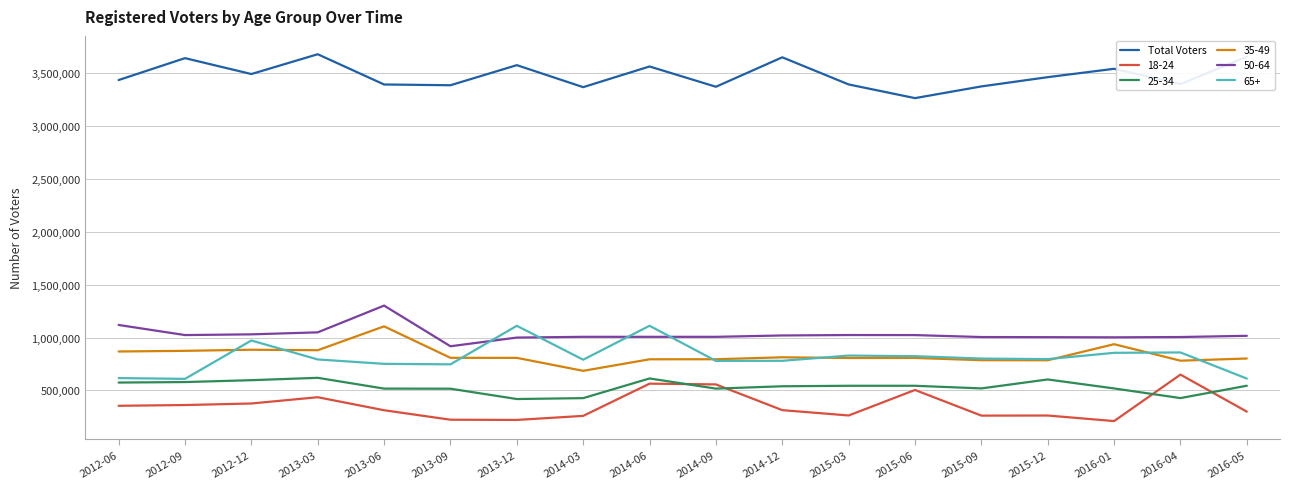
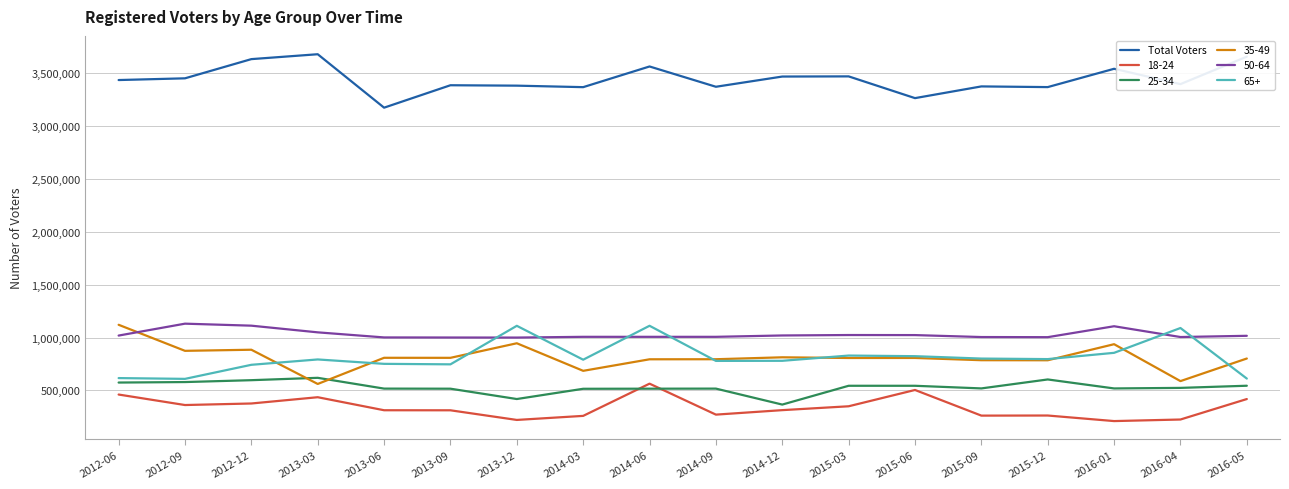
18-24, 2012-06: 350,000 -> 460,000
35-49, 2012-06: 870,000 -> 1,120,000
50-64, 2012-06: 1,120,000 -> 1,020,000
Total Voters, 2012-09: 3,640,000 -> 3,450,000
50-64, 2012-09: 1,020,000 -> 1,130,000
Total Voters, 2012-12: 3,490,000 -> 3,630,000
50-64, 2012-12: 1,030,000 -> 1,110,000
65+, 2012-12: 970,000 -> 740,000
35-49, 2013-03: 880,000 -> 560,000
Total Voters, 2013-06: 3,390,000 -> 3,170,000
35-49, 2013-06: 1,110,000 -> 810,000
50-64, 2013-06: 1,300,000 -> 1,000,000
18-24, 2013-09: 220,000 -> 310,000
50-64, 2013-09: 920,000 -> 1,000,000
Total Voters, 2013-12: 3,570,000 -> 3,380,000
35-49, 2013-12: 810,000 -> 950,000
25-34, 2014-03: 430,000 -> 520,000
25-34, 2014-06: 610,000 -> 520,000
18-24, 2014-09: 560,000 -> 270,000
Total Voters, 2014-12: 3,650,000 -> 3,470,000
25-34, 2014-12: 540,000 -> 370,000
Total Voters, 2015-03: 3,390,000 -> 3,470,000
18-24, 2015-03: 260,000 -> 350,000
Total Voters, 2015-12: 3,460,000 -> 3,370,000
50-64, 2016-01: 1,000,000 -> 1,110,000
18-24, 2016-04: 650,000 -> 230,000
25-34, 2016-04: 430,000 -> 520,000
35-49, 2016-04: 780,000 -> 590,000
65+, 2016-04: 860,000 -> 1,090,000
18-24, 2016-05: 300,000 -> 420,000
